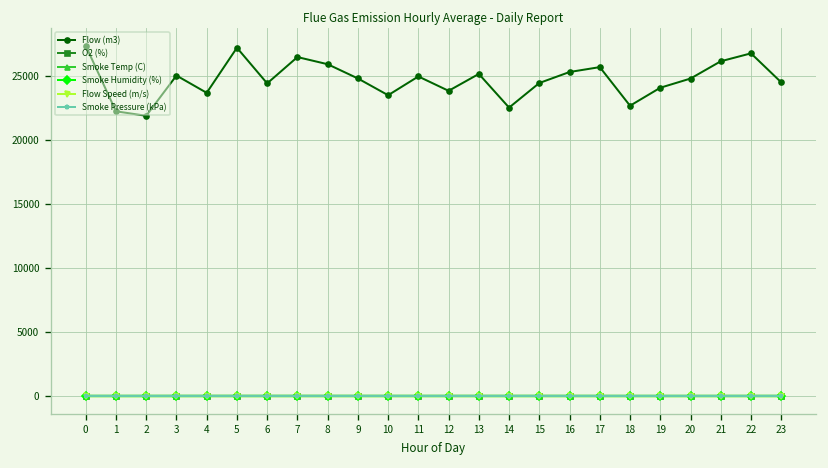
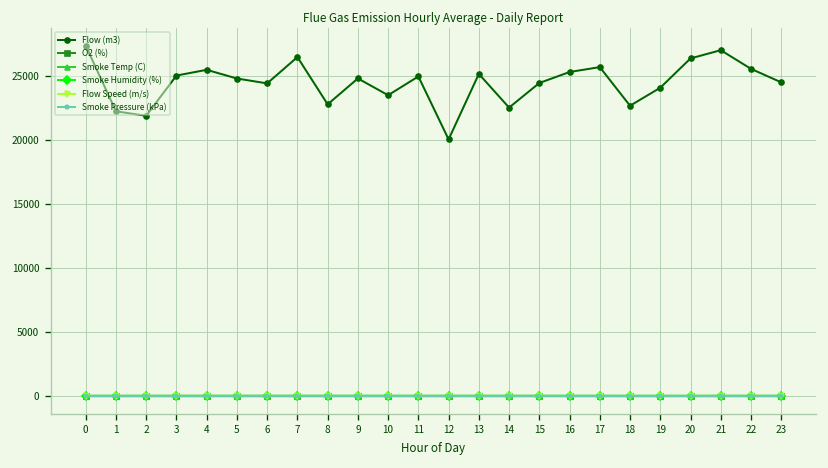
Flow (m3), 4: 23700 -> 25500
Flow (m3), 5: 27200 -> 24800
Flow (m3), 8: 25900 -> 22800
Flow (m3), 12: 23800 -> 20100
Flow (m3), 20: 24800 -> 26400
Flow (m3), 21: 26200 -> 27000
Flow (m3), 22: 26800 -> 25600
